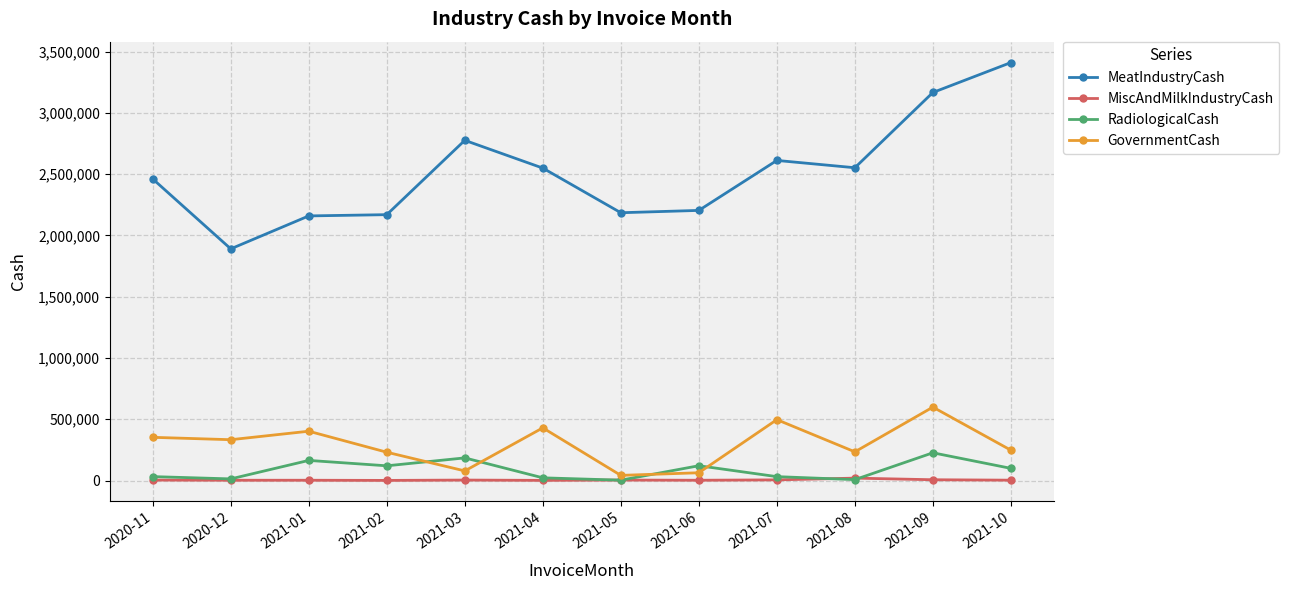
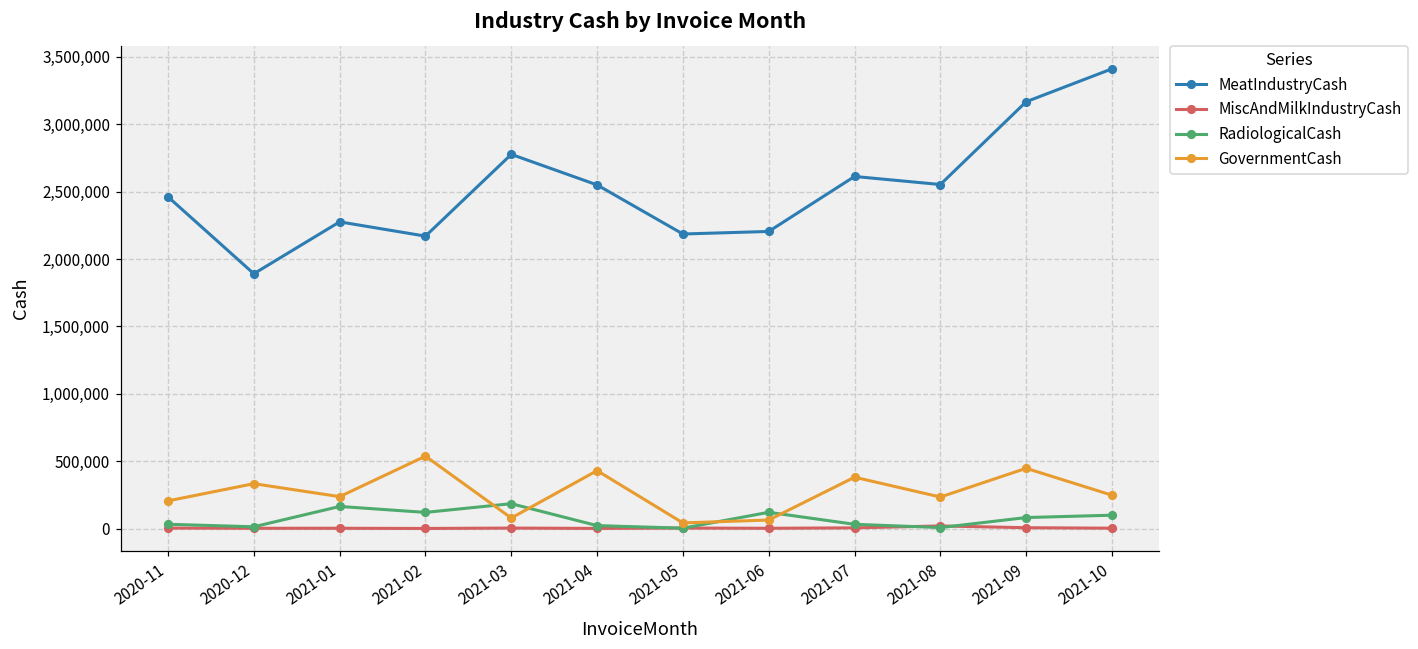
GovernmentCash, 2020-11: 350,000 -> 210,000
MeatIndustryCash, 2021-01: 2,160,000 -> 2,280,000
GovernmentCash, 2021-01: 400,000 -> 240,000
GovernmentCash, 2021-02: 230,000 -> 540,000
GovernmentCash, 2021-07: 500,000 -> 380,000
RadiologicalCash, 2021-09: 230,000 -> 80,000
GovernmentCash, 2021-09: 600,000 -> 450,000
